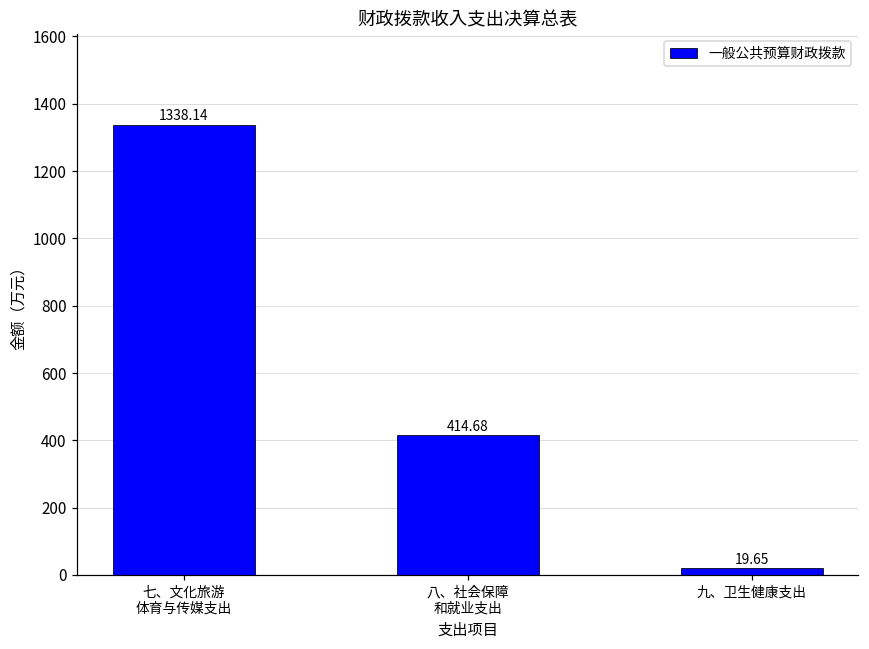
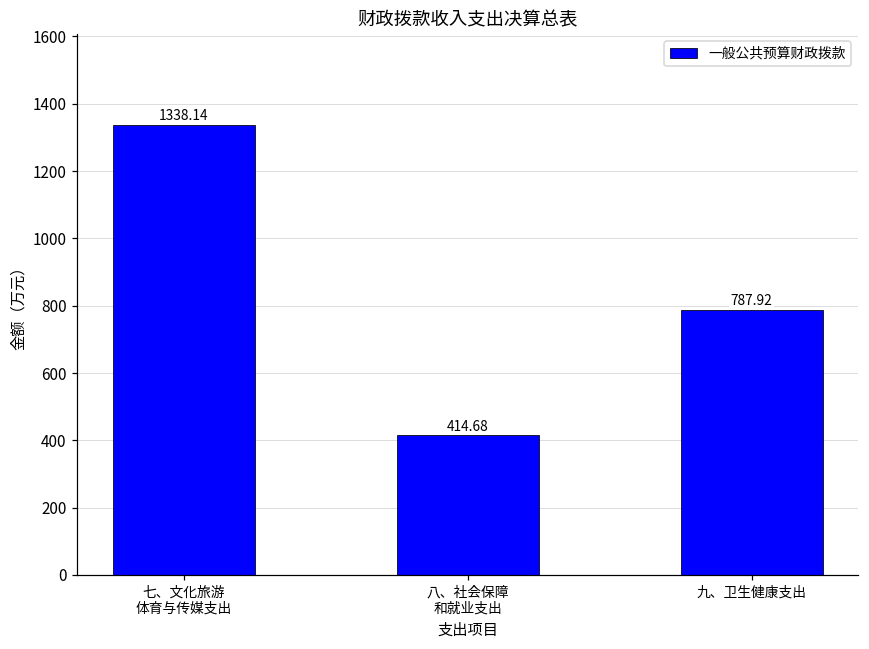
九、卫生健康支出: 19.65 -> 787.92
